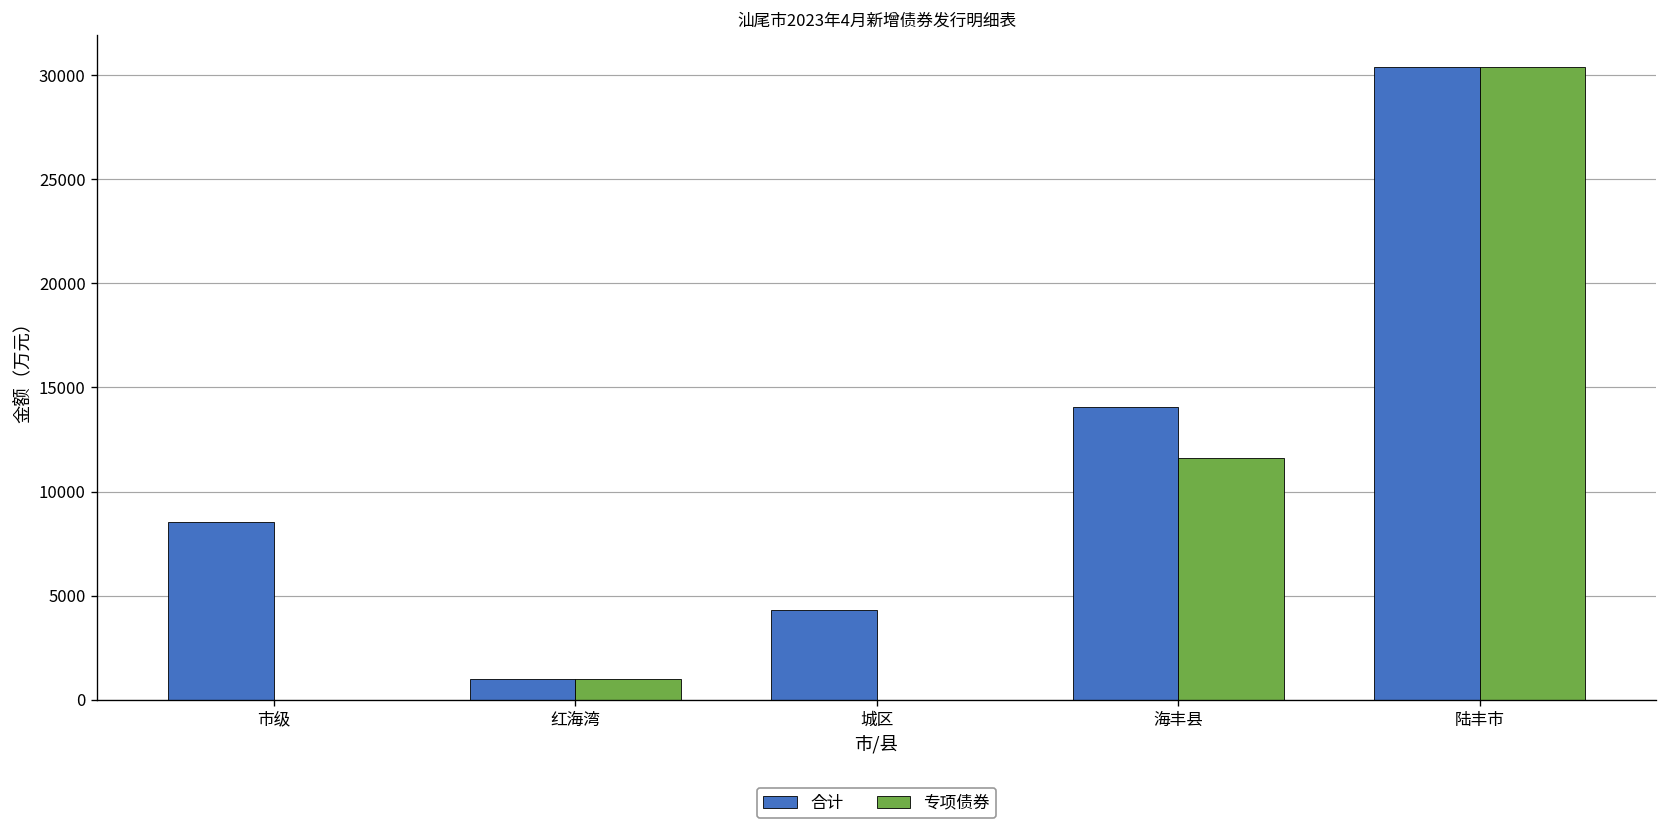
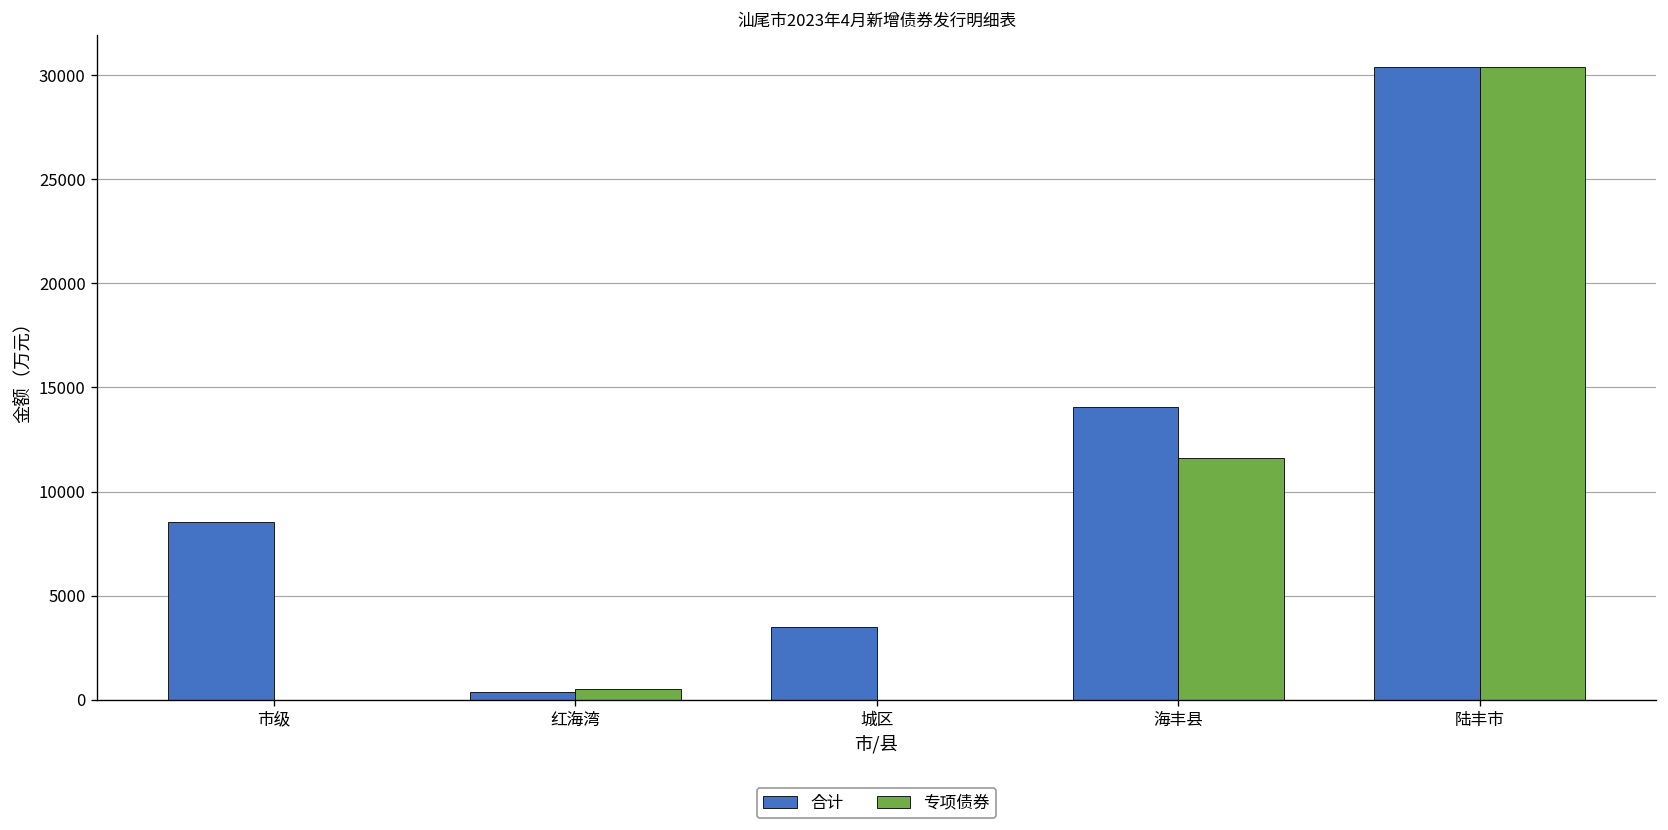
合计, 红海湾: 1000 -> 400
专项债券, 红海湾: 1000 -> 500
合计, 城区: 4300 -> 3500
